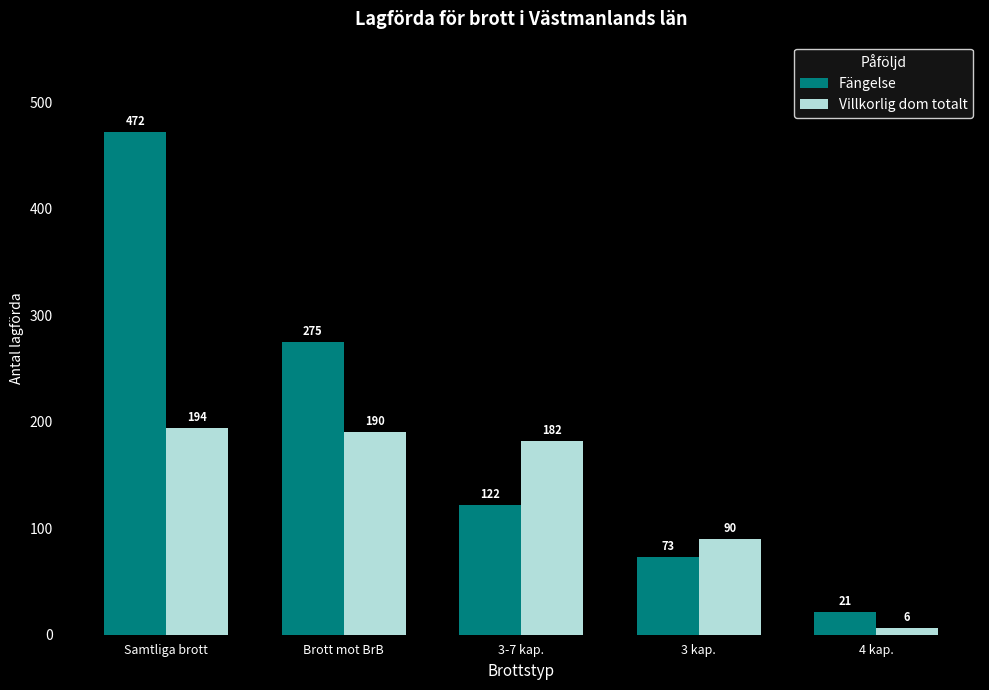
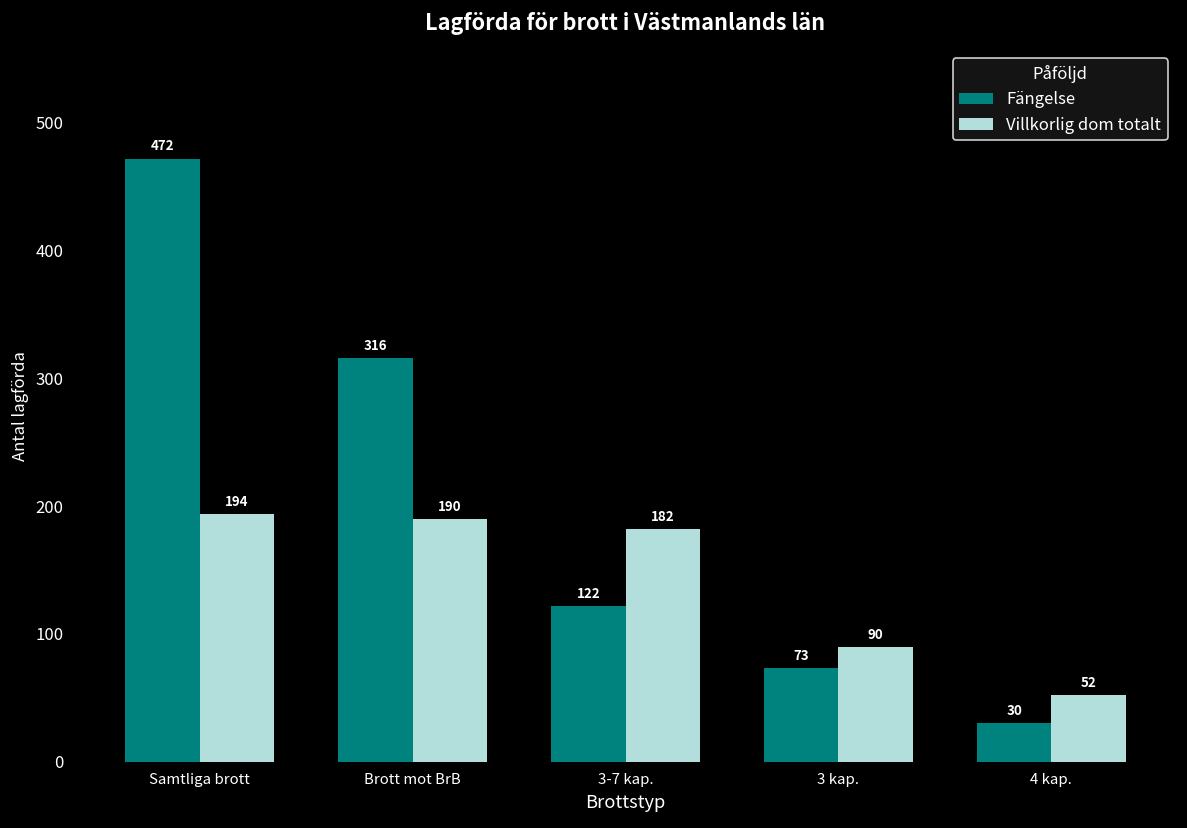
Fängelse, Brott mot BrB: 275 -> 316
Fängelse, 4 kap.: 21 -> 30
Villkorlig dom totalt, 4 kap.: 6 -> 52
